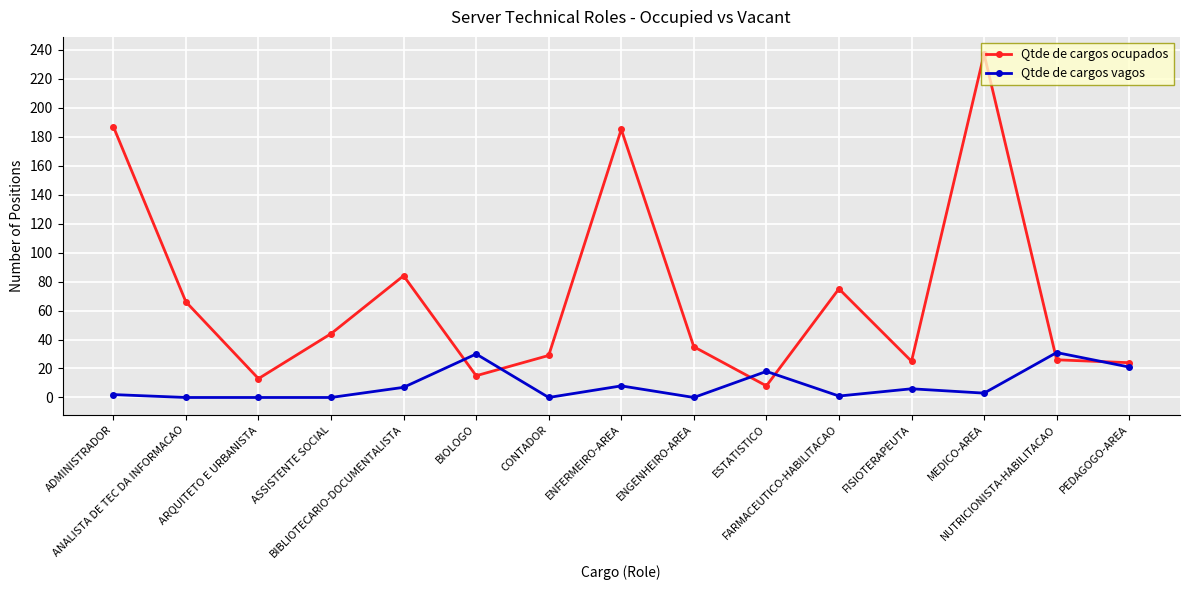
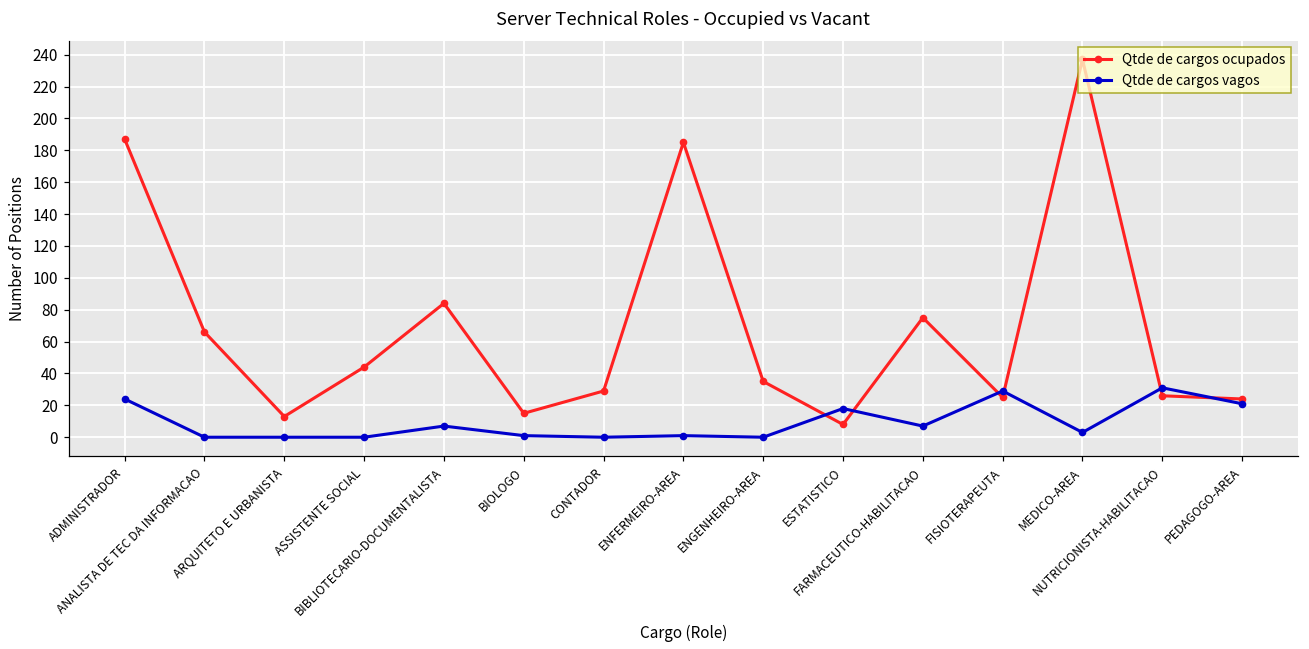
Qtde de cargos vagos, ADMINISTRADOR: 2 -> 24
Qtde de cargos vagos, BIOLOGO: 30 -> 1
Qtde de cargos vagos, ENFERMEIRO-AREA: 8 -> 1
Qtde de cargos vagos, FARMACEUTICO-HABILITACAO: 1 -> 7
Qtde de cargos vagos, FISIOTERAPEUTA: 6 -> 29
